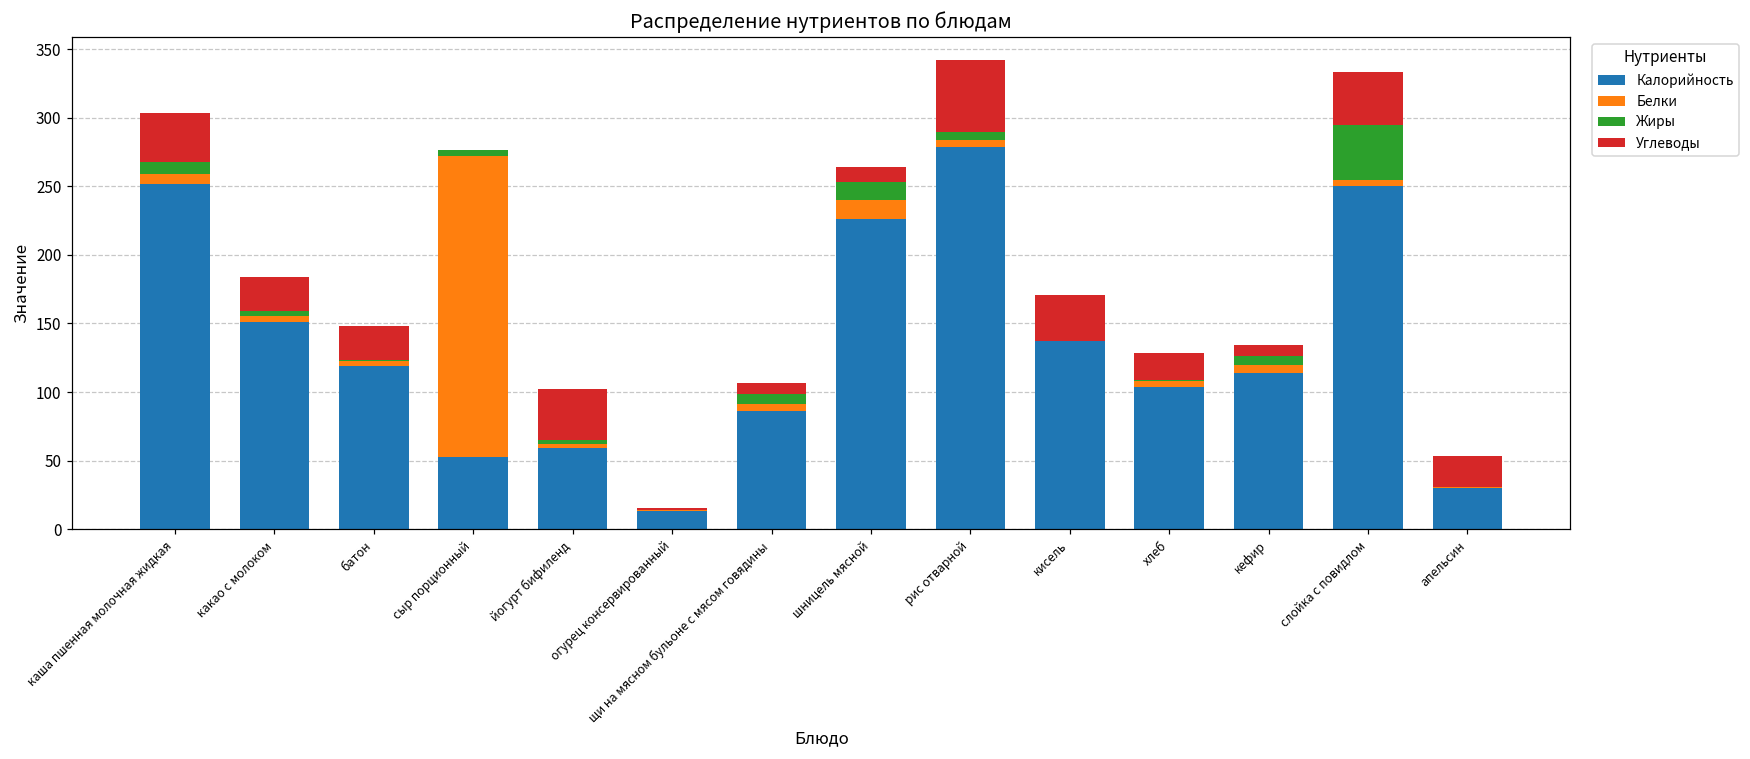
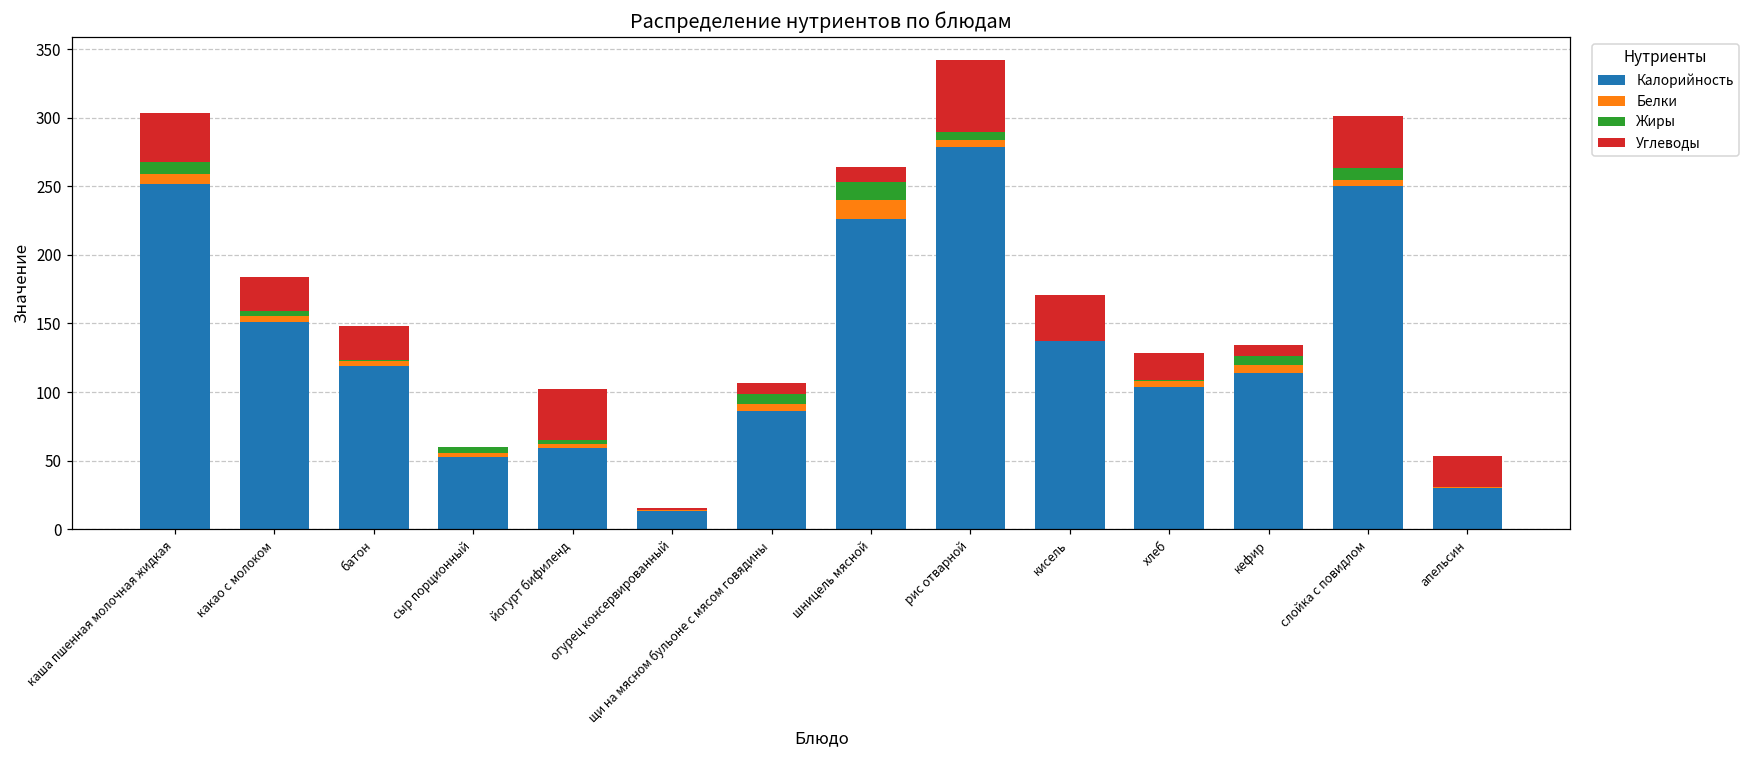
Белки, сыр порционный: 219 -> 3
Жиры, слойка с повидлом: 40 -> 9
